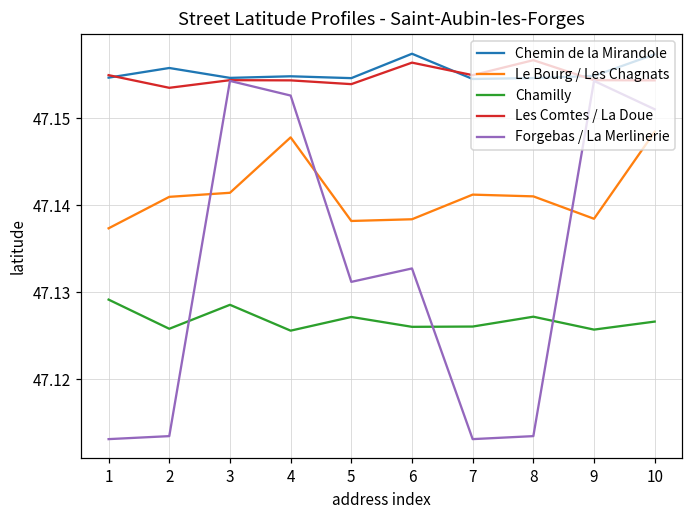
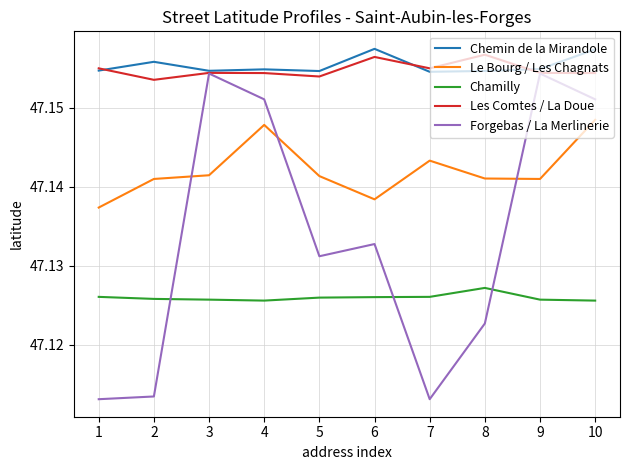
Chamilly, 1: 47.129 -> 47.126
Chamilly, 3: 47.129 -> 47.126
Forgebas / La Merlinerie, 4: 47.153 -> 47.151
Le Bourg / Les Chagnats, 5: 47.138 -> 47.141
Chamilly, 5: 47.127 -> 47.126
Le Bourg / Les Chagnats, 7: 47.141 -> 47.143
Forgebas / La Merlinerie, 8: 47.113 -> 47.123
Le Bourg / Les Chagnats, 9: 47.138 -> 47.141
Chamilly, 10: 47.127 -> 47.126
